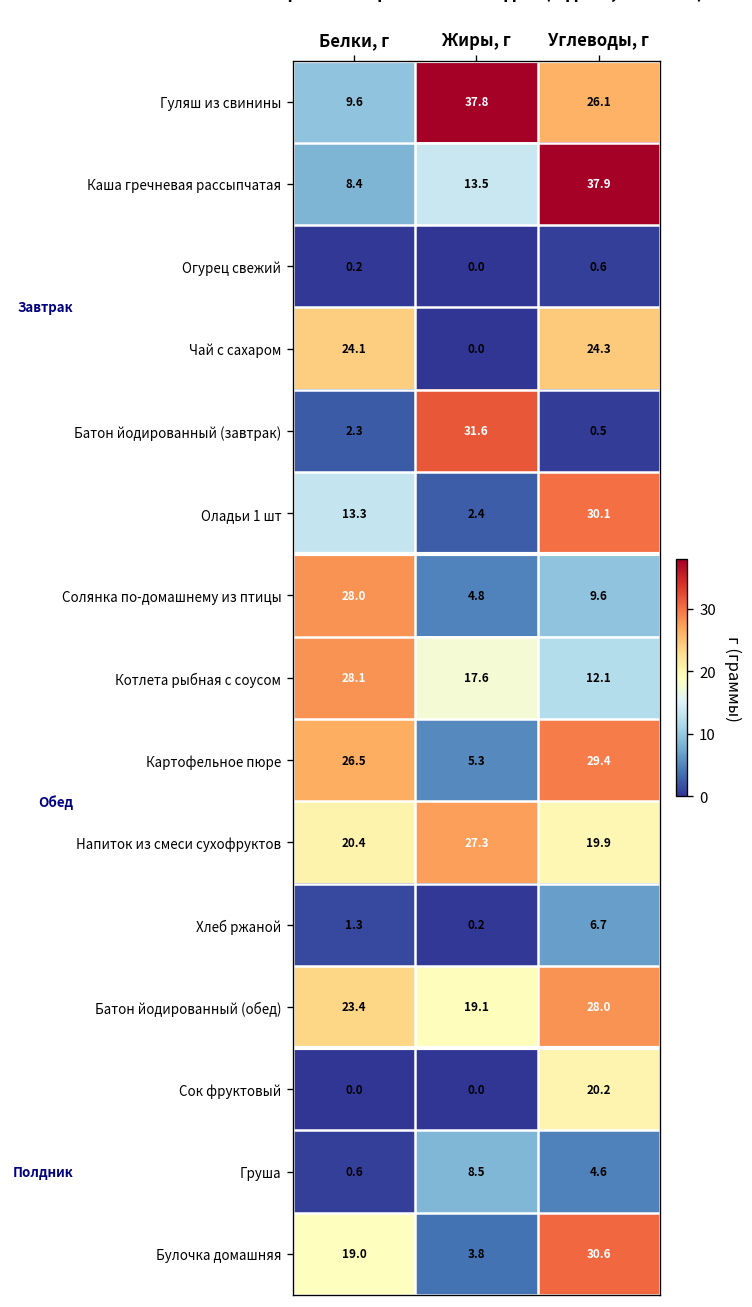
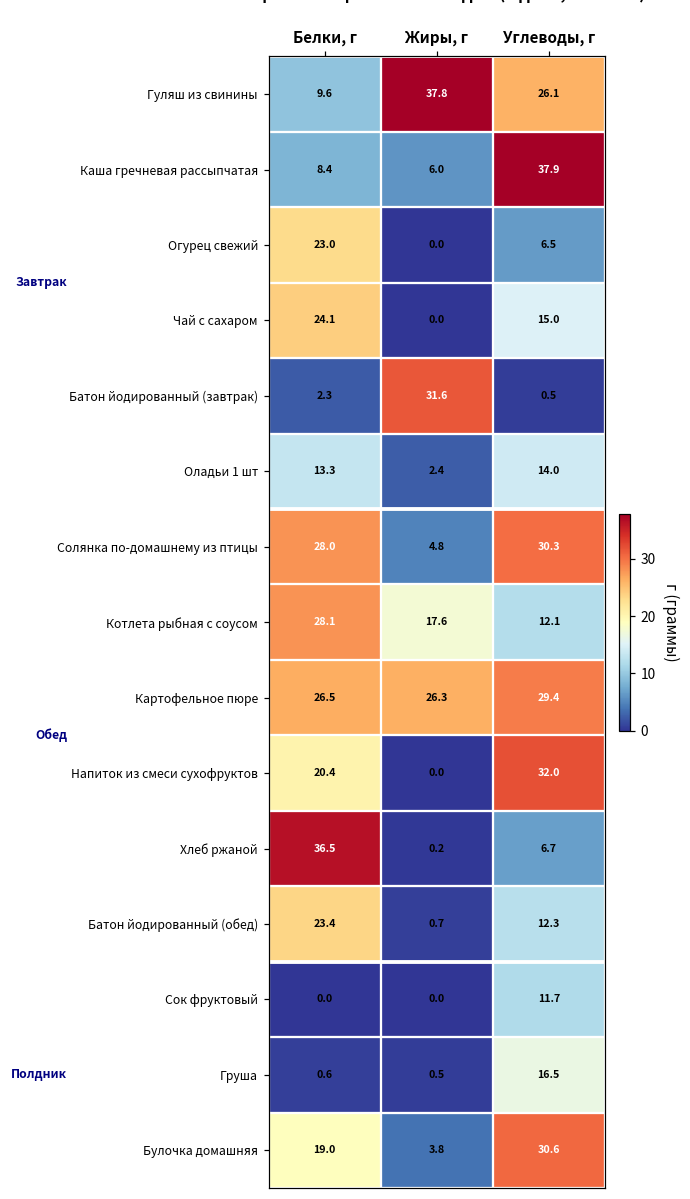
Каша гречневая рассыпчатая, Жиры, г: 13.5 -> 6.0
Огурец свежий, Белки, г: 0.2 -> 23.0
Огурец свежий, Углеводы, г: 0.6 -> 6.5
Чай с сахаром, Углеводы, г: 24.3 -> 15.0
Оладьи 1 шт, Углеводы, г: 30.1 -> 14.0
Солянка по-домашнему из птицы, Углеводы, г: 9.6 -> 30.3
Картофельное пюре, Жиры, г: 5.3 -> 26.3
Напиток из смеси сухофруктов, Жиры, г: 27.3 -> 0.0
Напиток из смеси сухофруктов, Углеводы, г: 19.9 -> 32.0
Хлеб ржаной, Белки, г: 1.3 -> 36.5
Батон йодированный (обед), Жиры, г: 19.1 -> 0.7
Батон йодированный (обед), Углеводы, г: 28.0 -> 12.3
Сок фруктовый, Углеводы, г: 20.2 -> 11.7
Груша, Жиры, г: 8.5 -> 0.5
Груша, Углеводы, г: 4.6 -> 16.5
